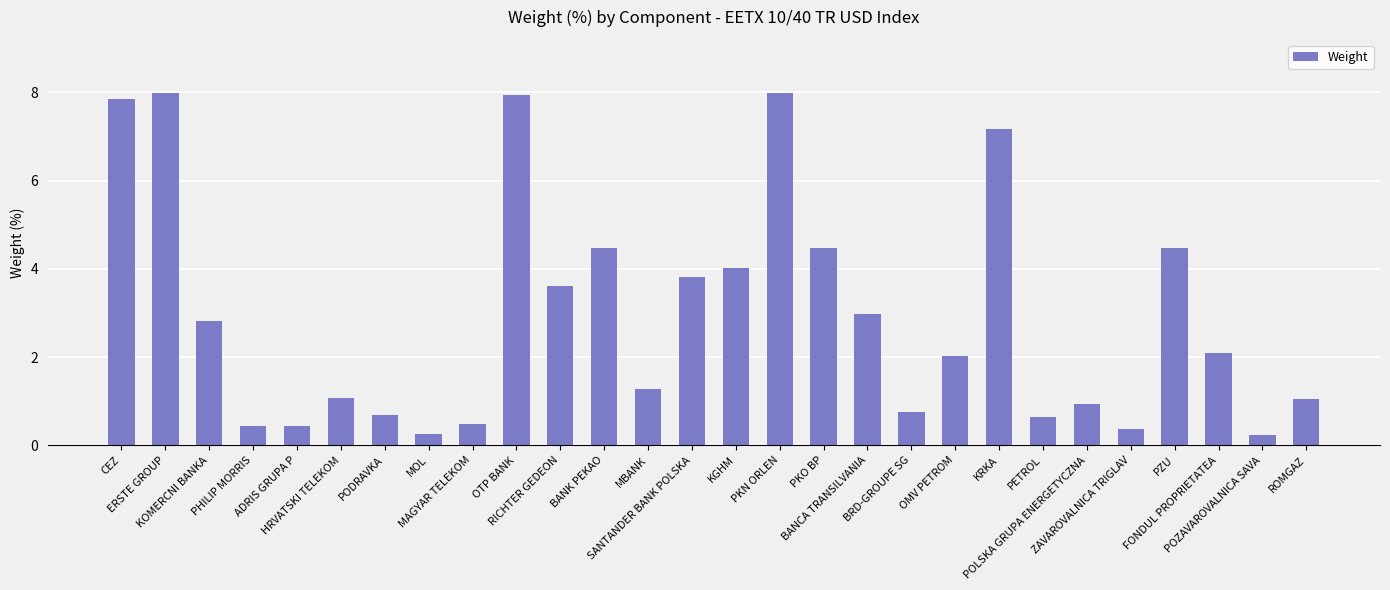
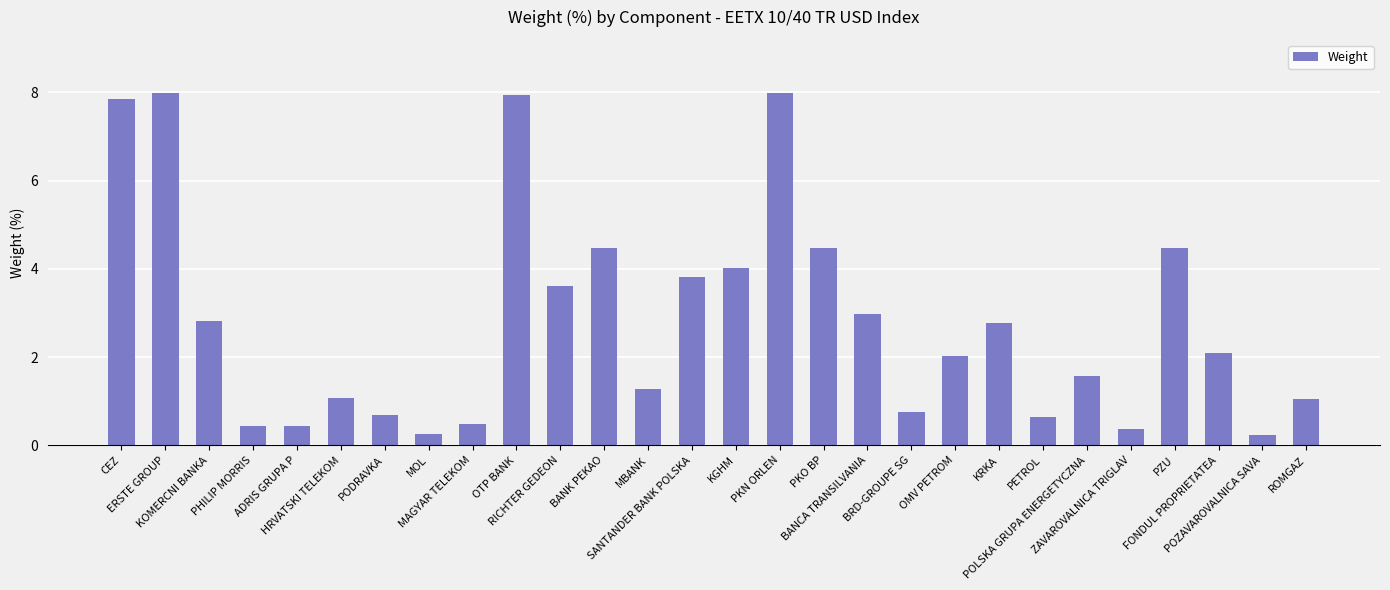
KRKA: 7.2 -> 2.8
POLSKA GRUPA ENERGETYCZNA: 0.9 -> 1.6
